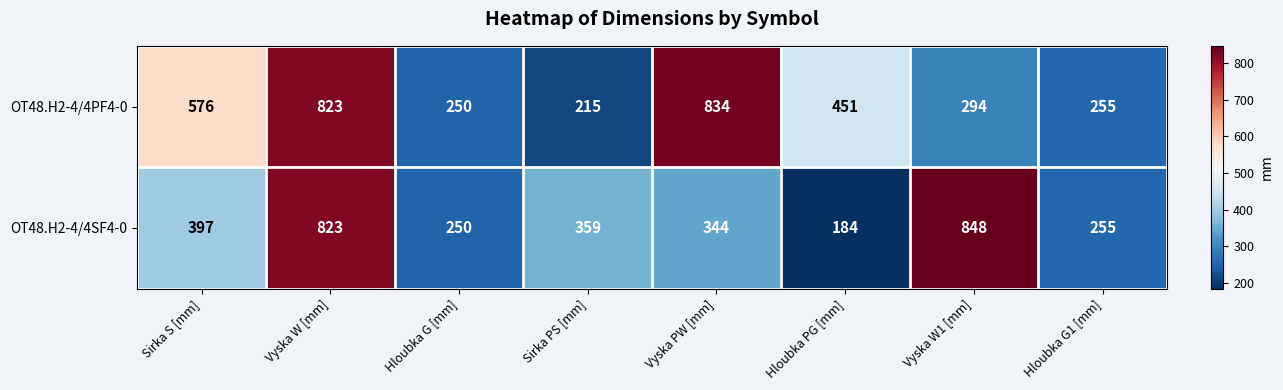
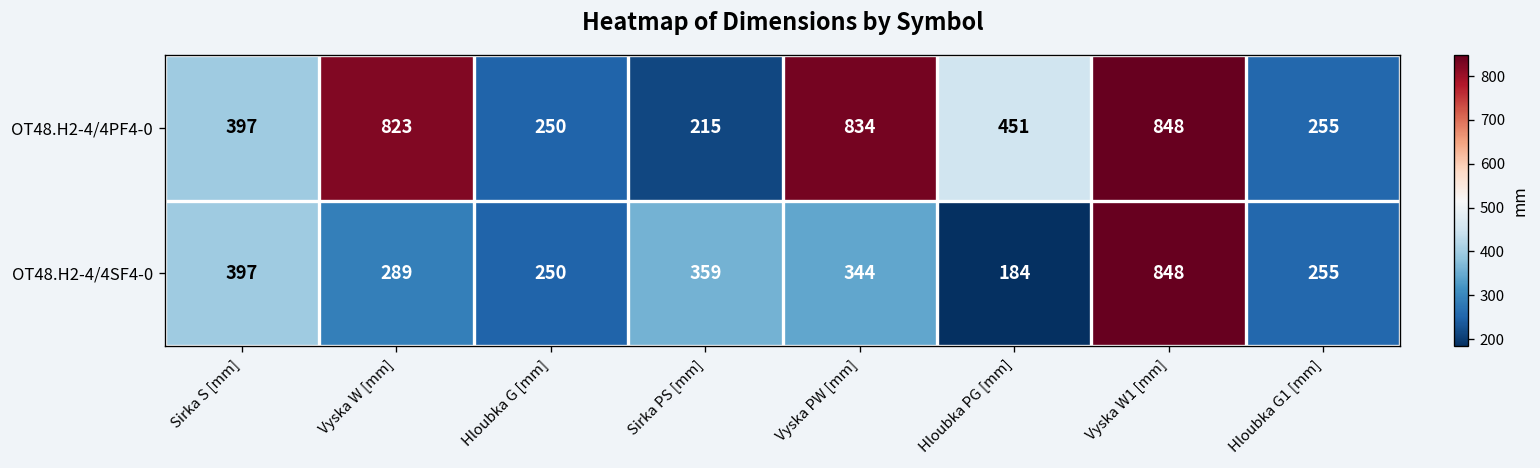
OT48.H2-4/4PF4-0, Sirka S [mm]: 576 -> 397
OT48.H2-4/4PF4-0, Vyska W1 [mm]: 294 -> 848
OT48.H2-4/4SF4-0, Vyska W [mm]: 823 -> 289
